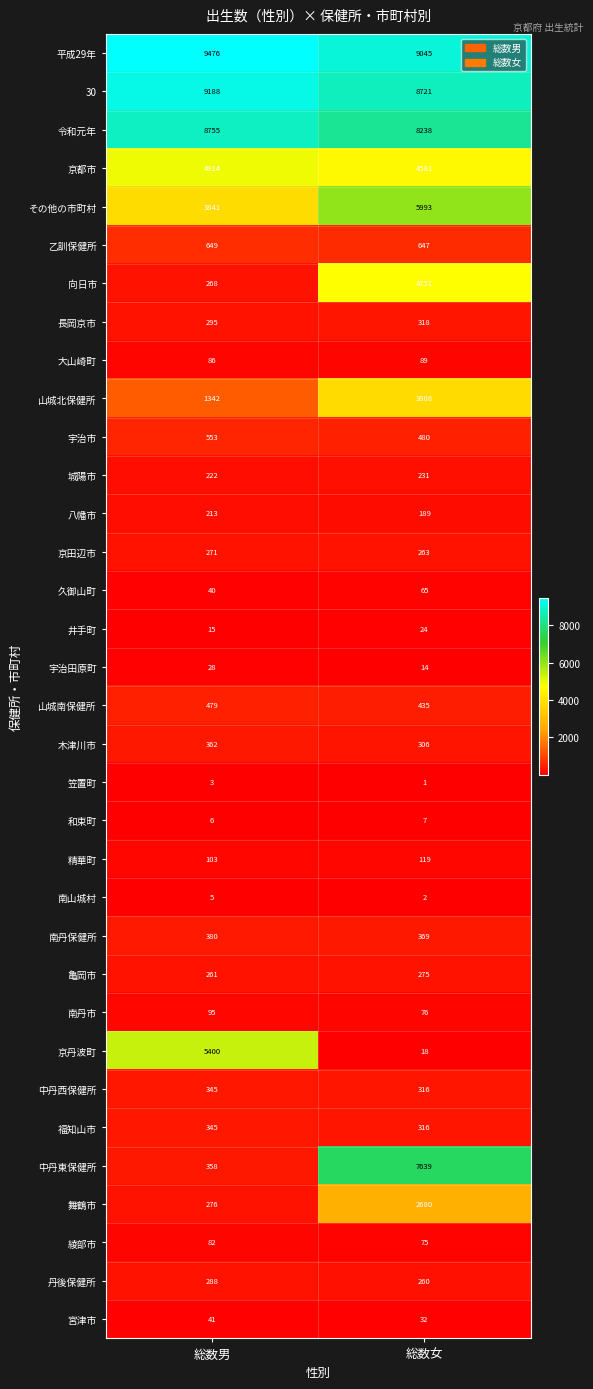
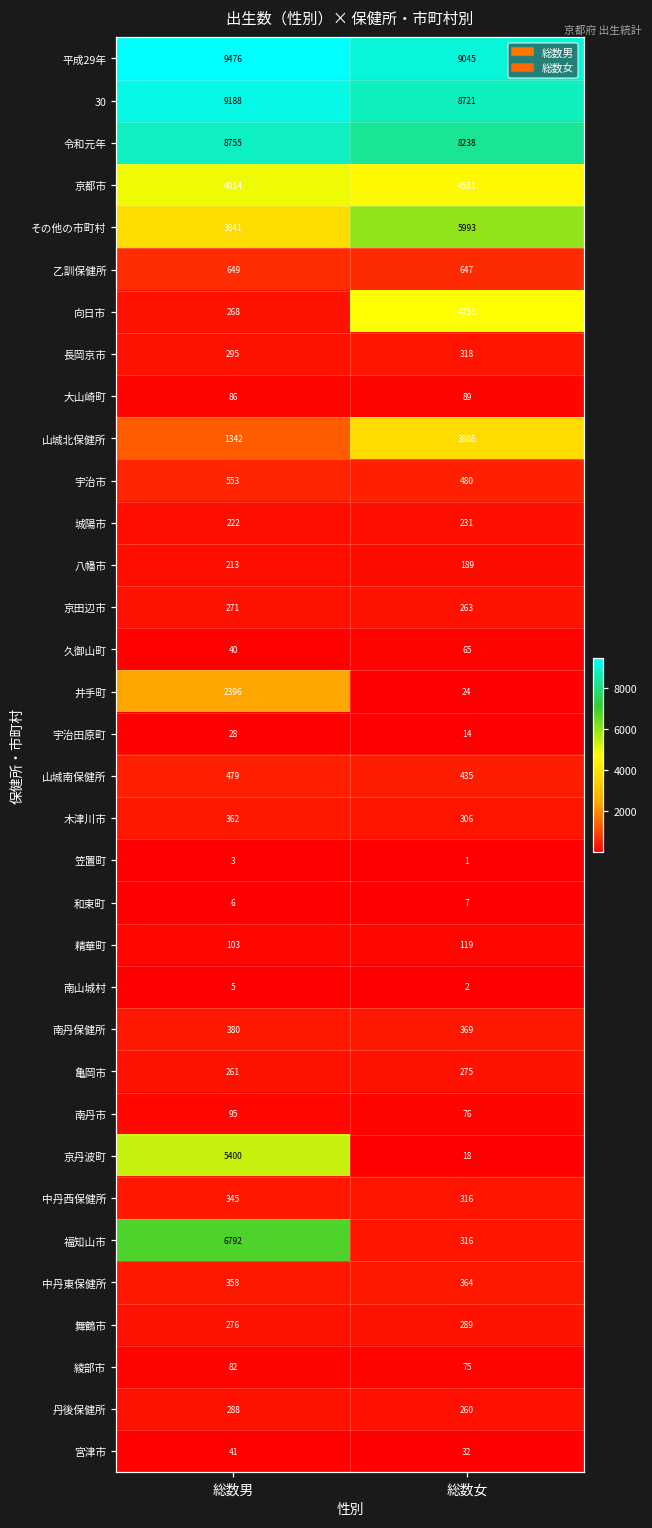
井手町, 総数男: 15 -> 2396
福知山市, 総数男: 345 -> 6792
中丹東保健所, 総数女: 7639 -> 364
舞鶴市, 総数女: 2680 -> 289
